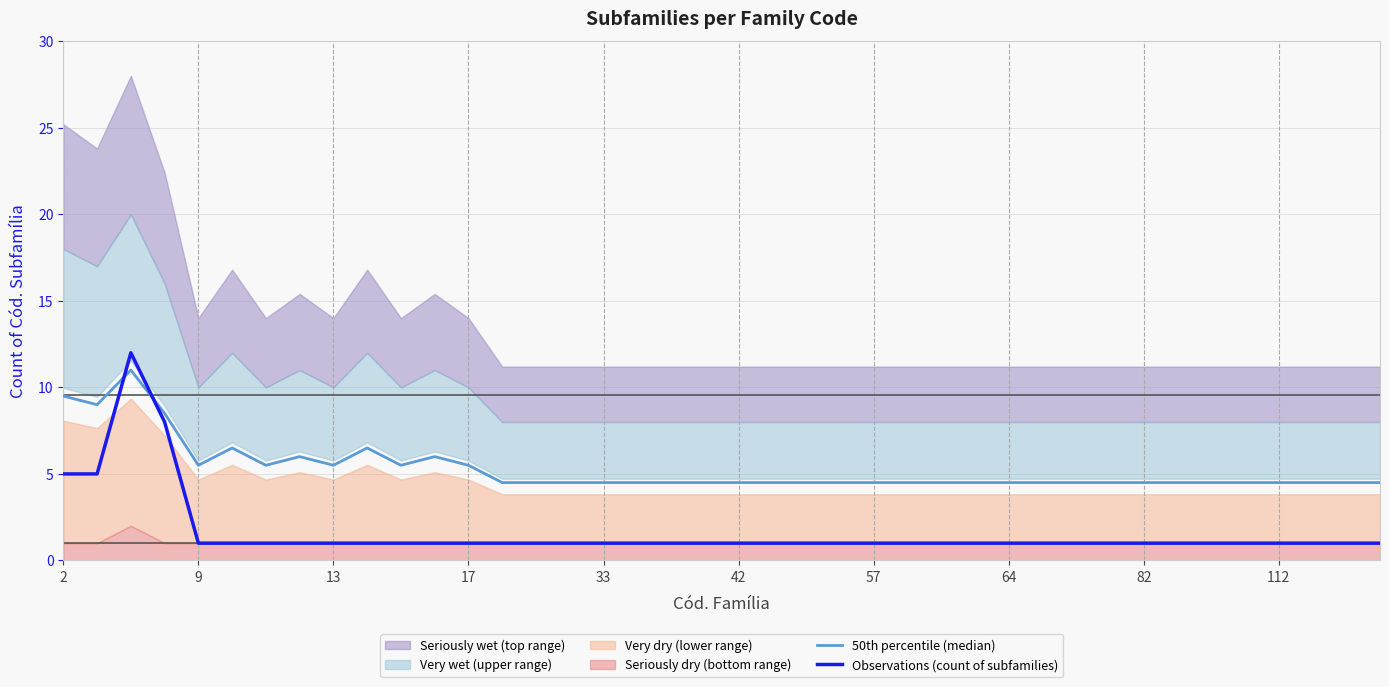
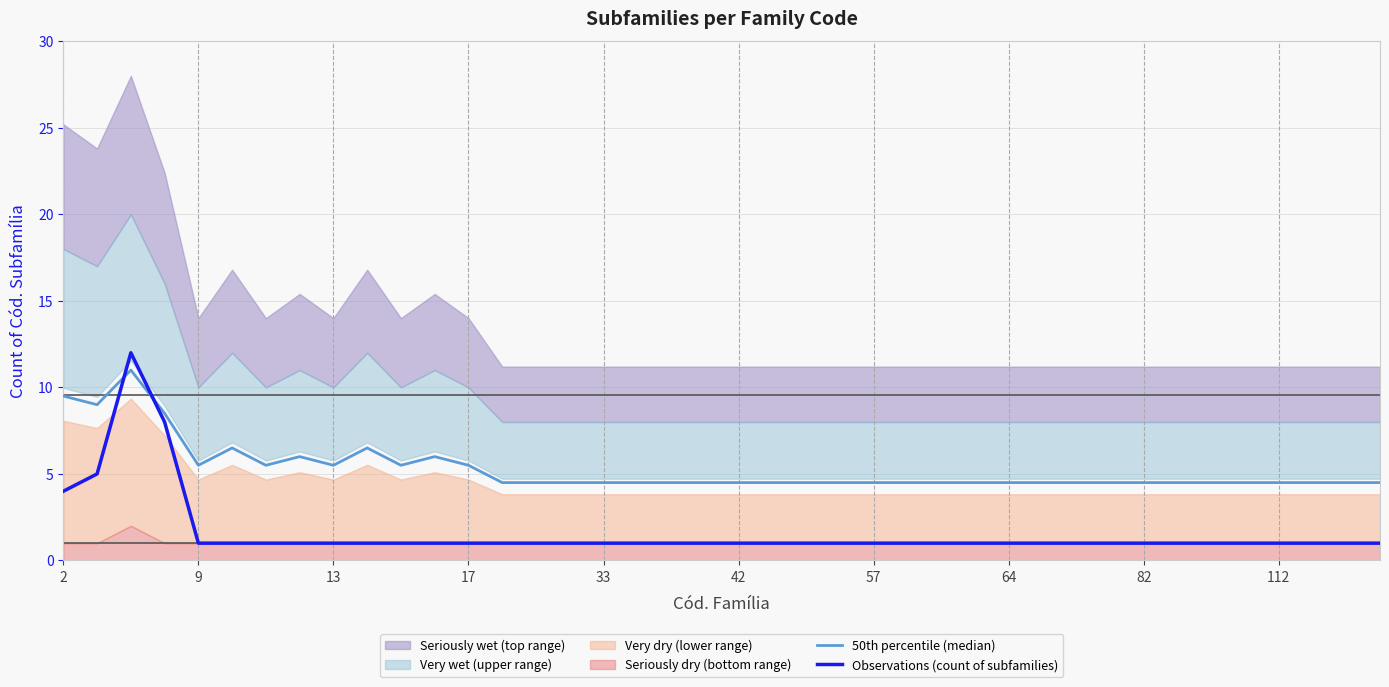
Observations (count of subfamilies), 2: 5 -> 4
